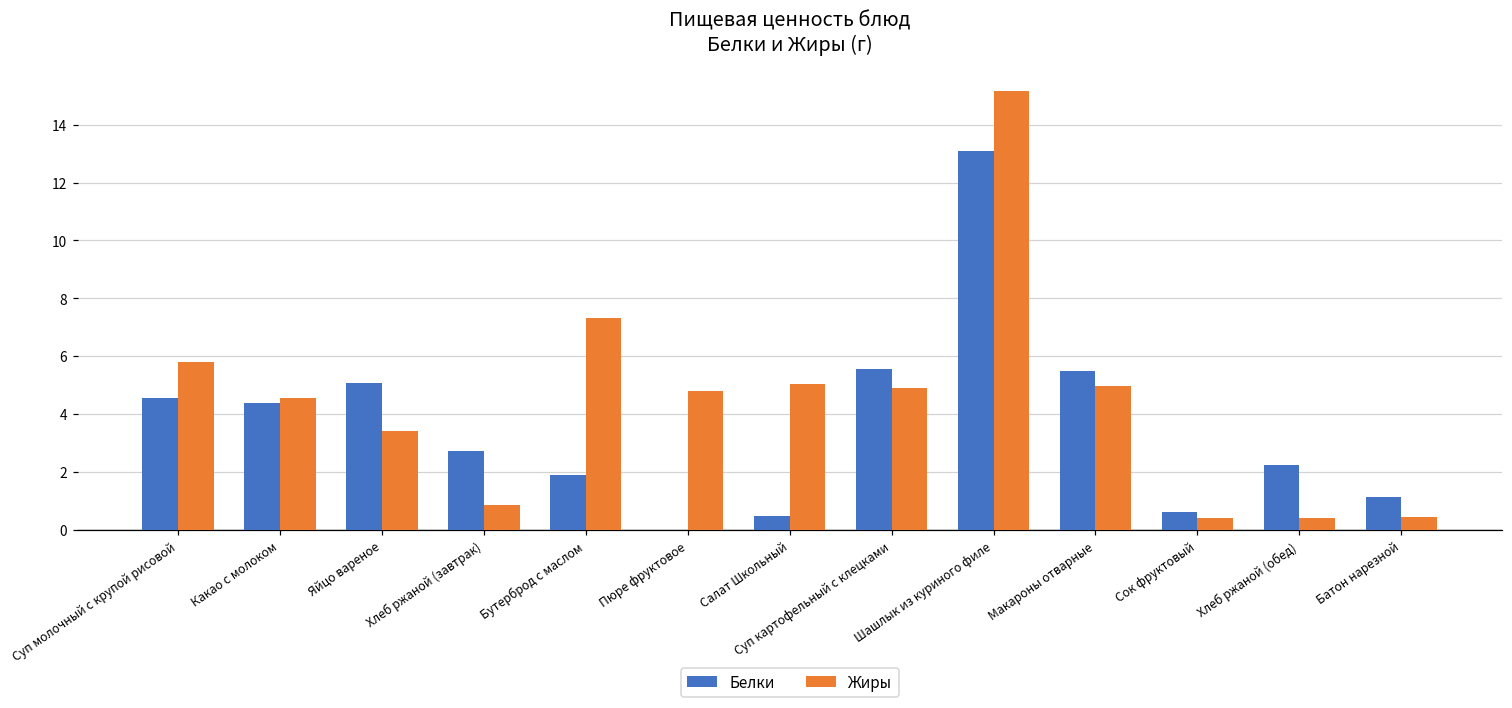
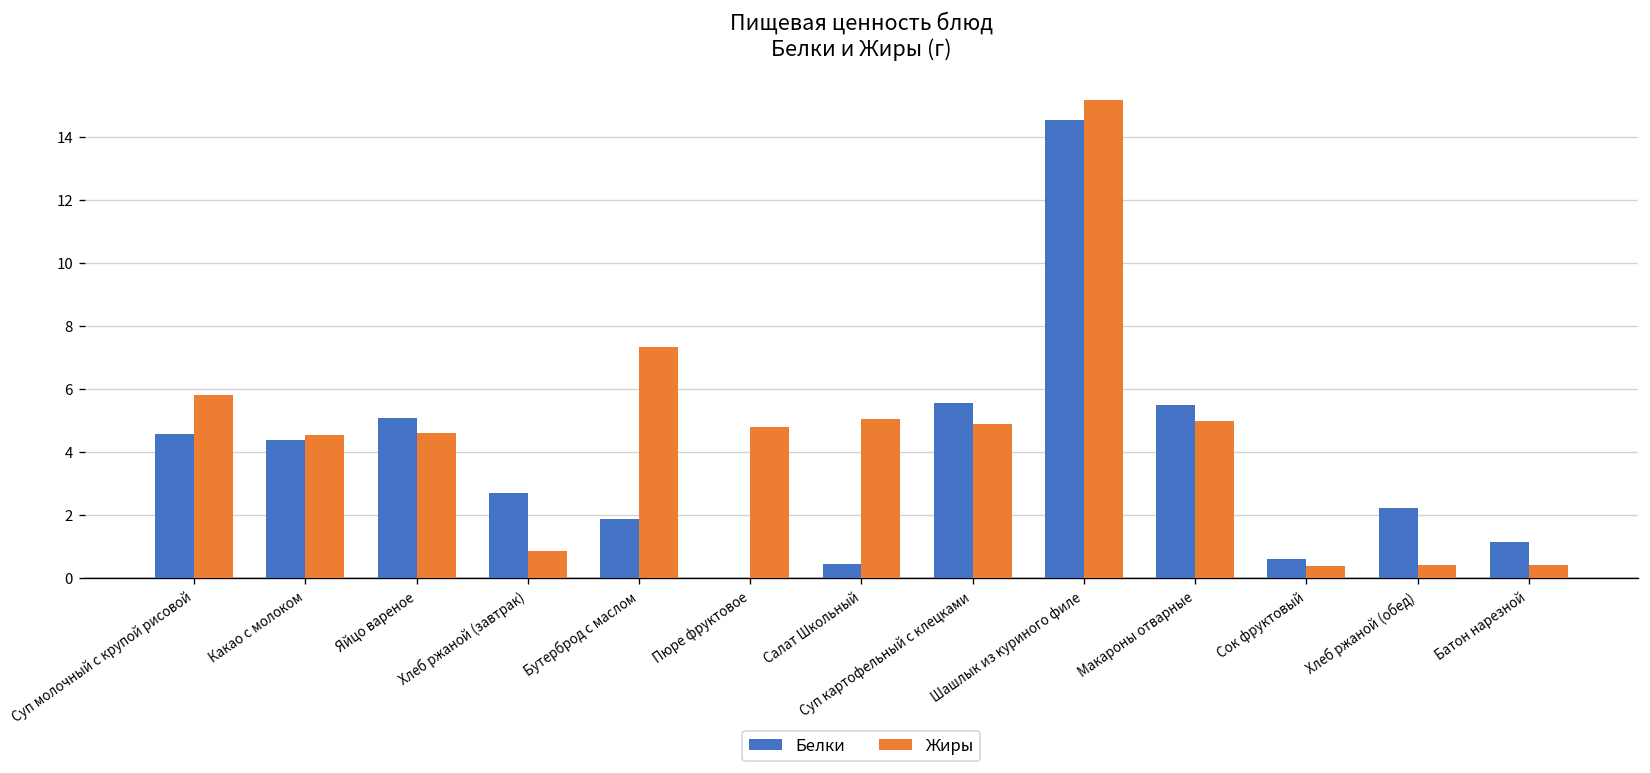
Жиры, Яйцо вареное: 3.4 -> 4.6
Белки, Шашлык из куриного филе: 13.1 -> 14.5
